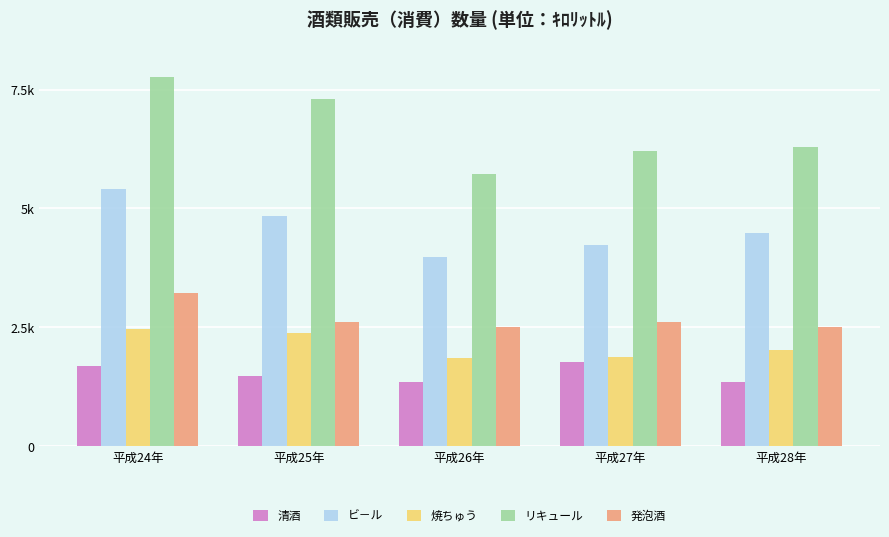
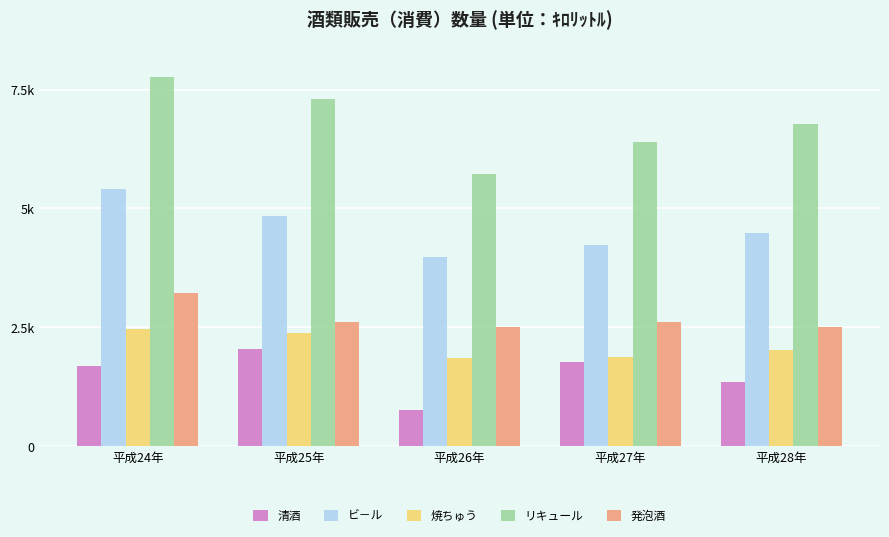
清酒, 平成25年: 1500 -> 2000
清酒, 平成26年: 1300 -> 800
リキュール, 平成27年: 6200 -> 6400
リキュール, 平成28年: 6300 -> 6800
